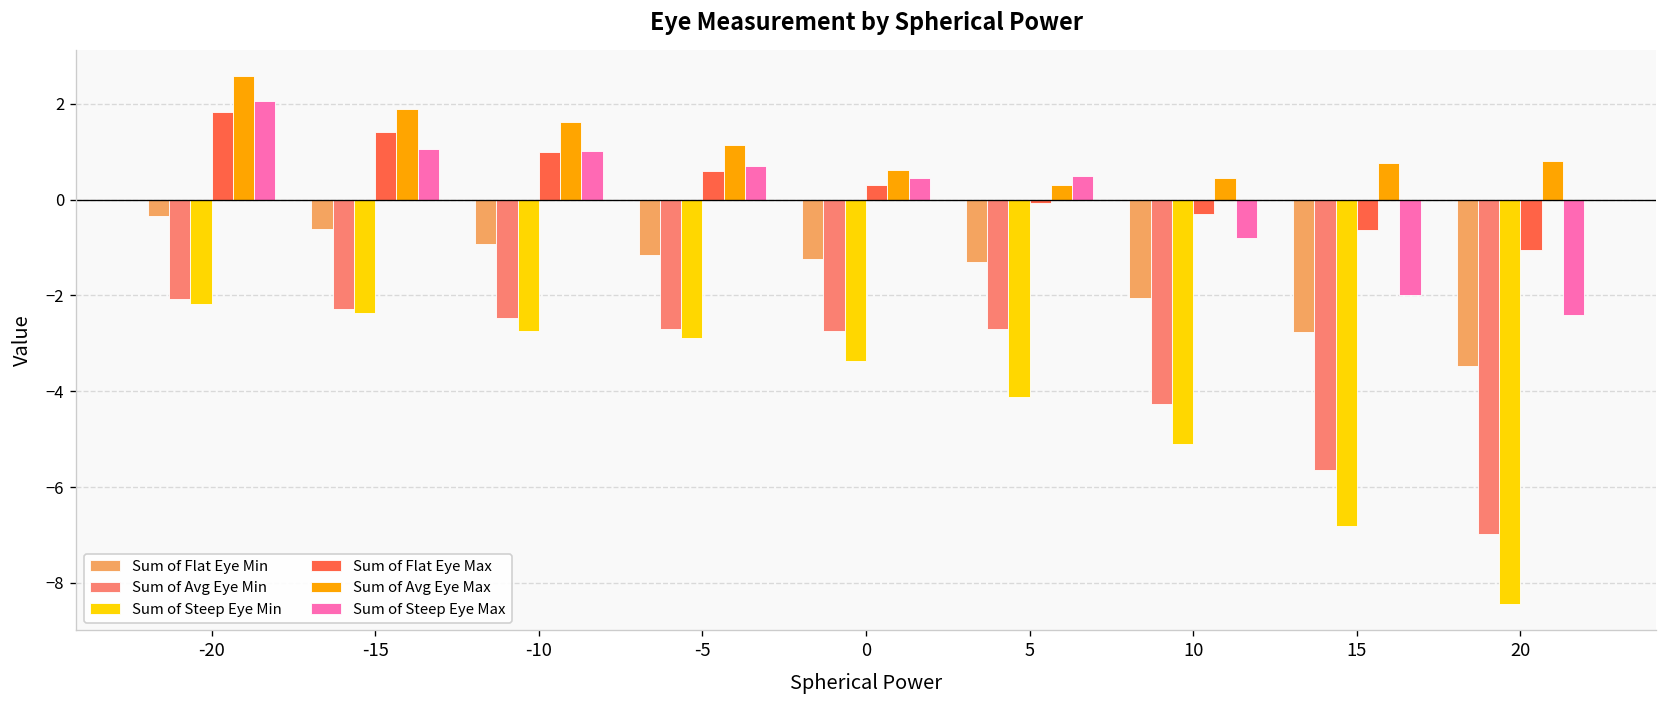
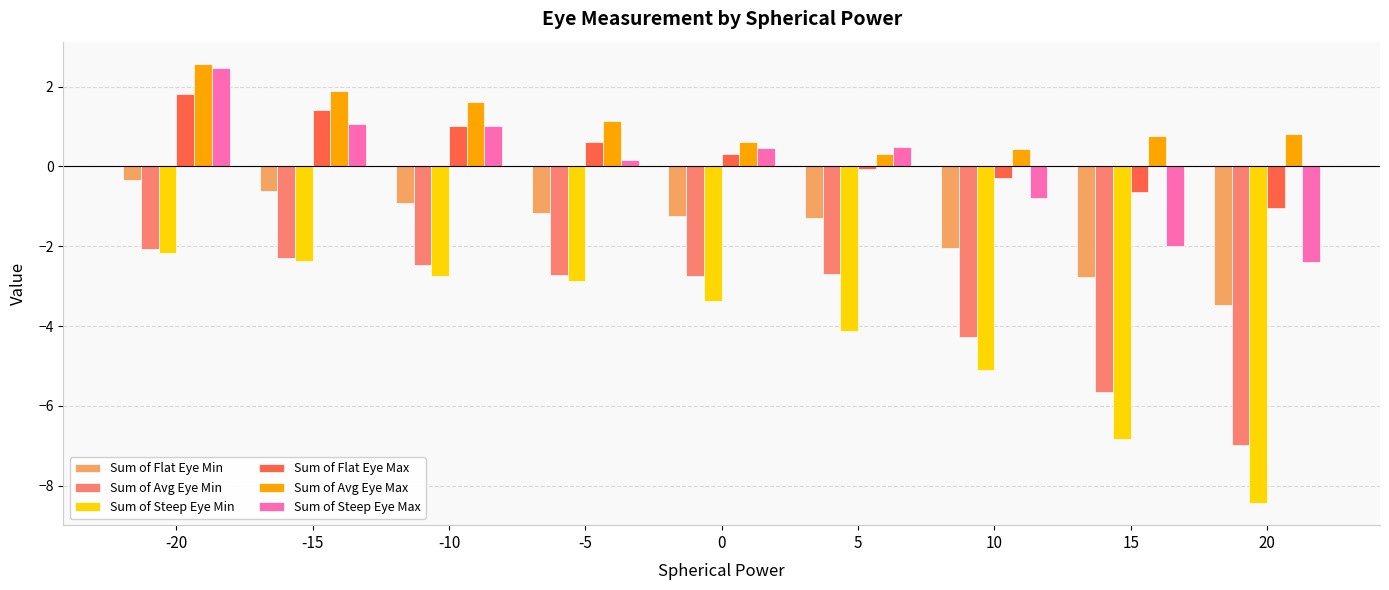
Sum of Steep Eye Max, -20: 2.1 -> 2.5
Sum of Steep Eye Max, -5: 0.7 -> 0.2
